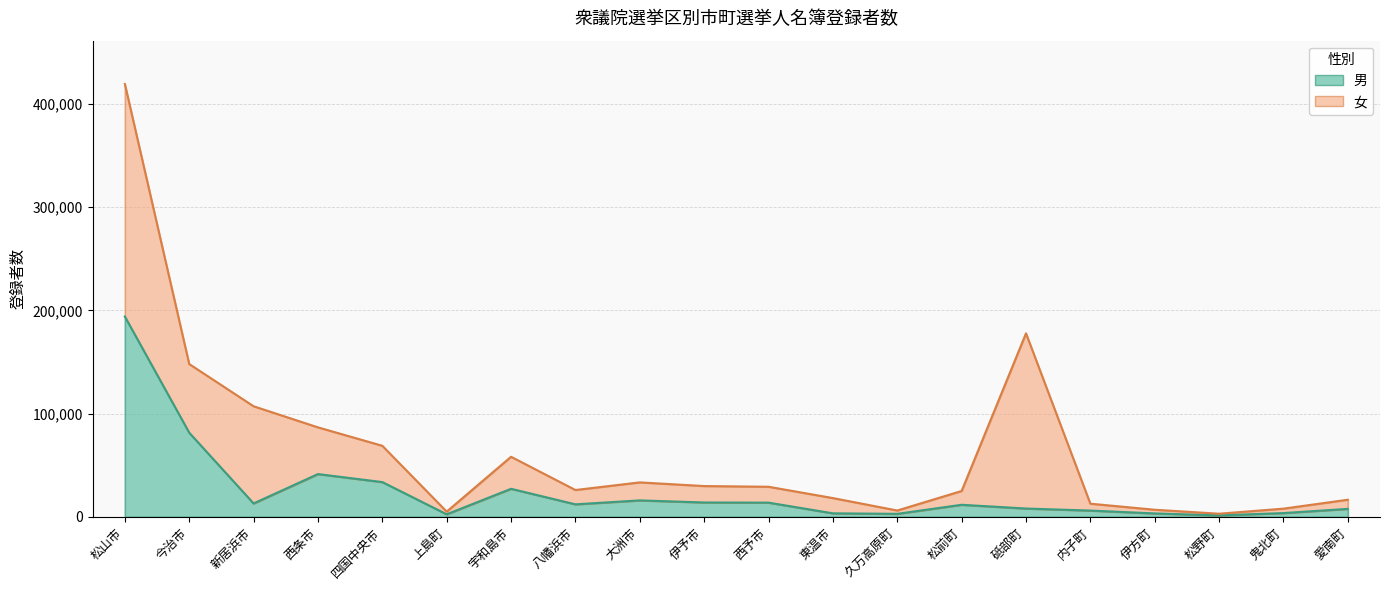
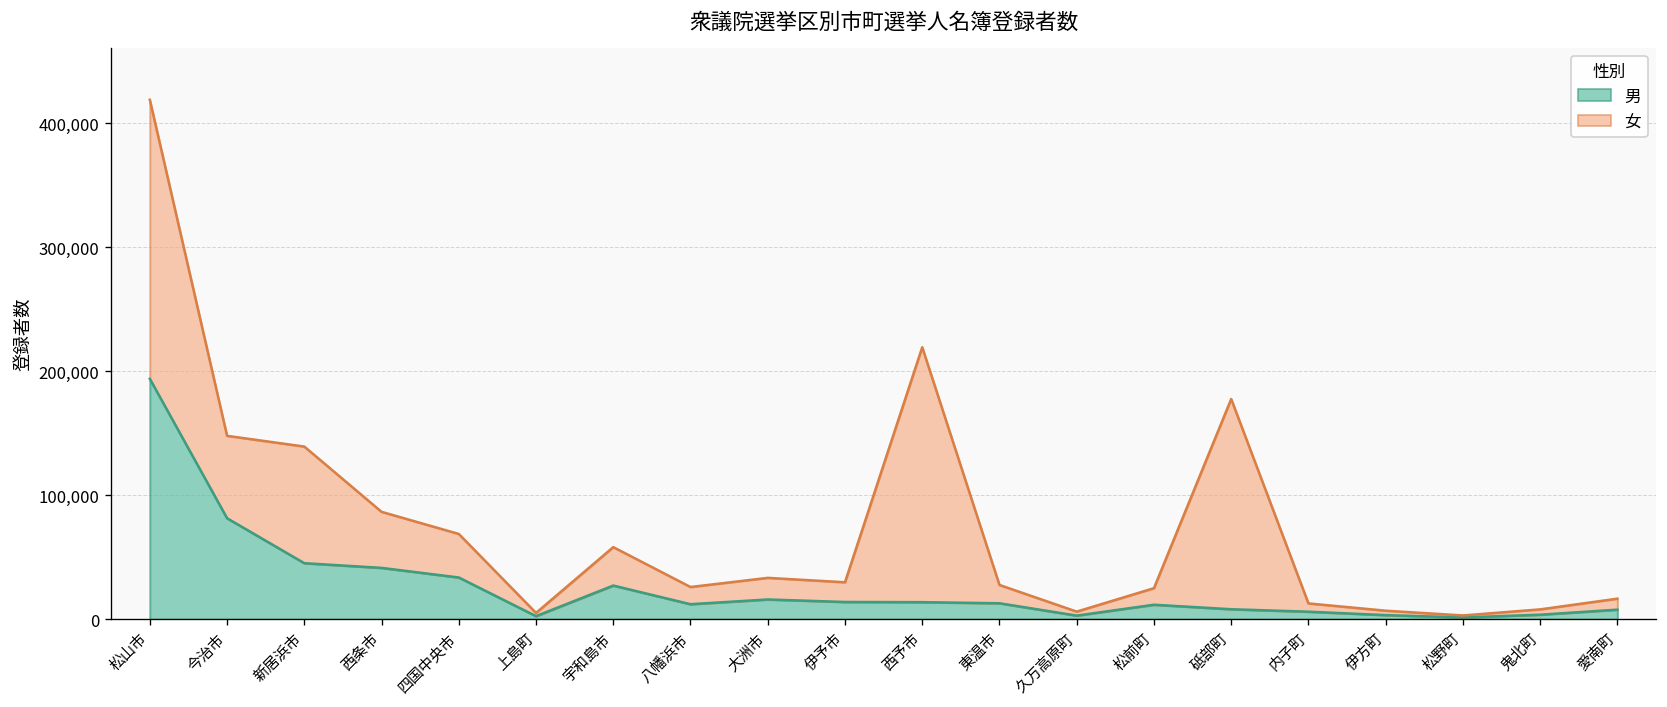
男, 新居浜市: 13,000 -> 45,000
女, 西予市: 15,000 -> 206,000
男, 東温市: 3,000 -> 13,000
